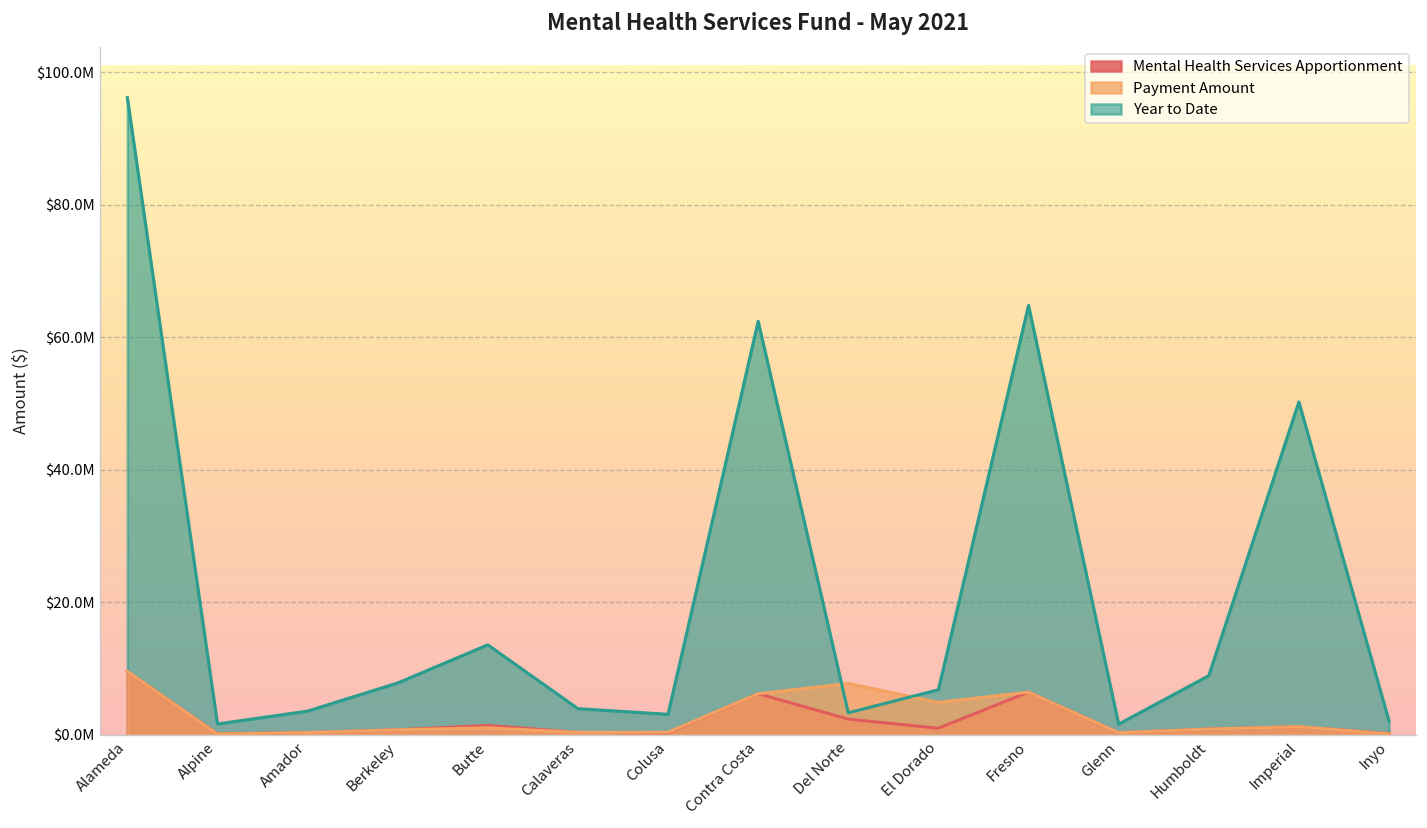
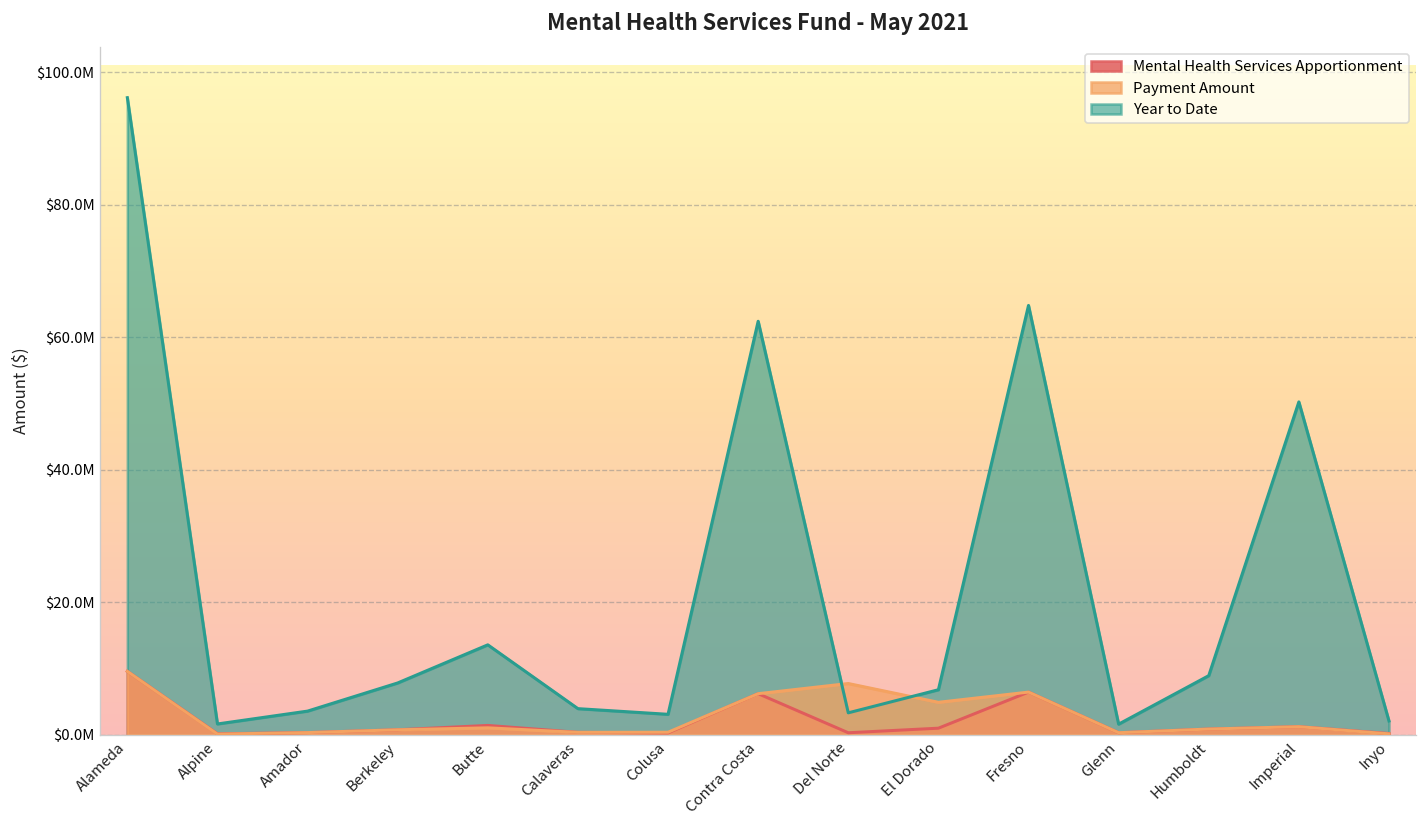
Mental Health Services Apportionment, Del Norte: $2000000 -> $0
